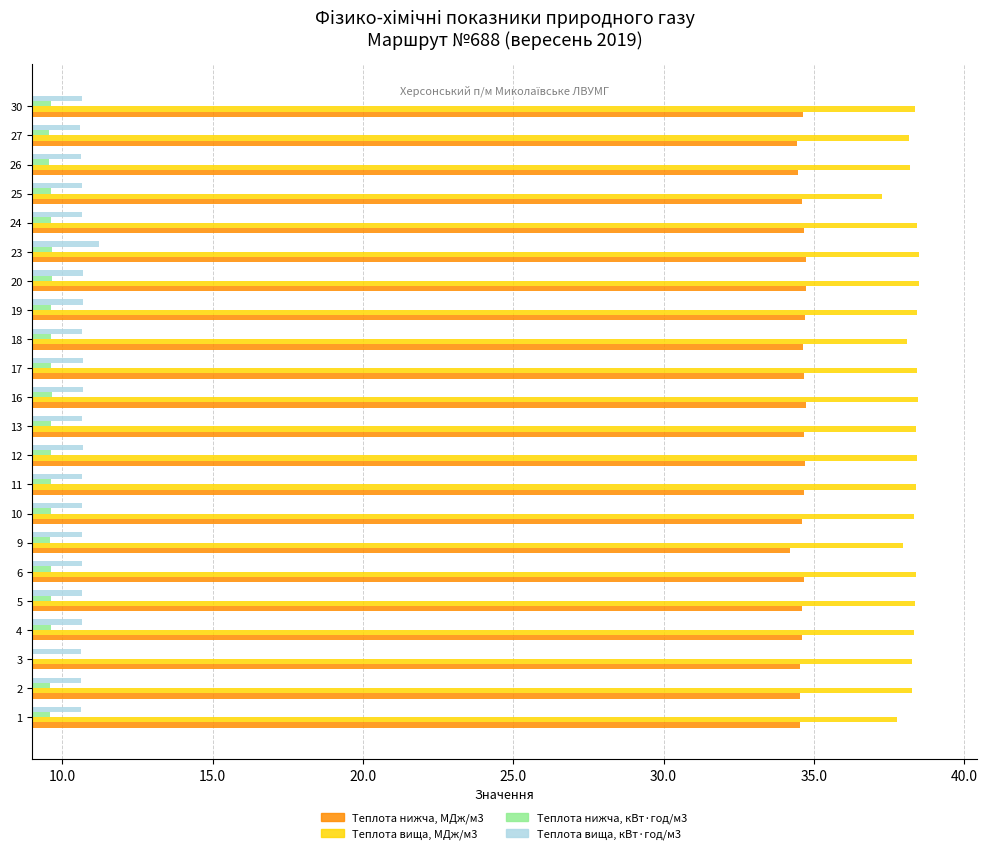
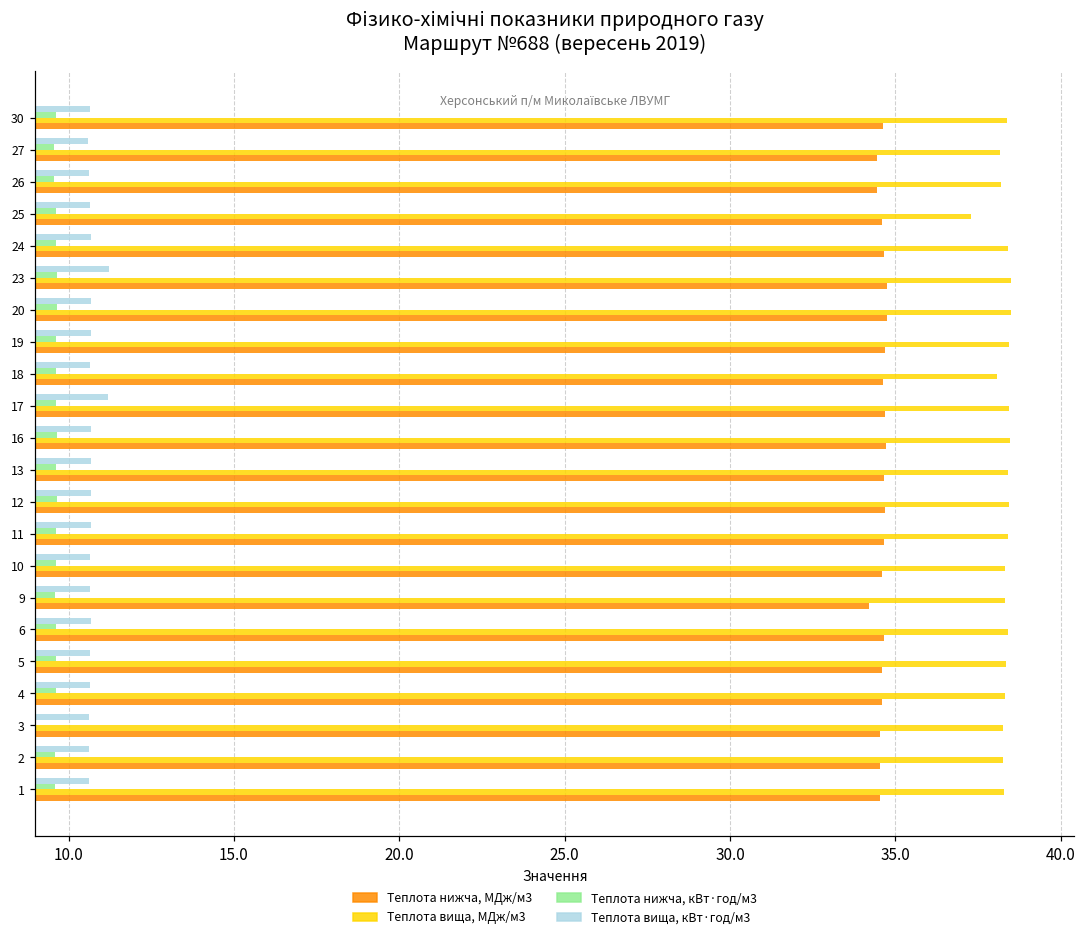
Теплота вища, кВт·год/м3, 17: 10.7 -> 11.2
Теплота вища, МДж/м3, 9: 38.0 -> 38.3
Теплота вища, МДж/м3, 1: 37.8 -> 38.3
